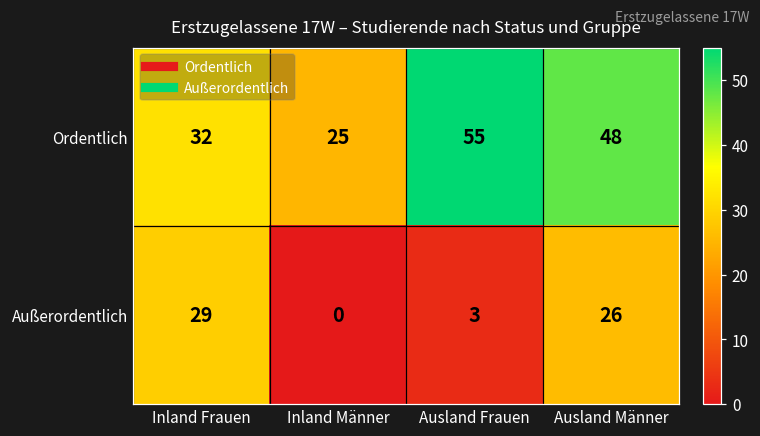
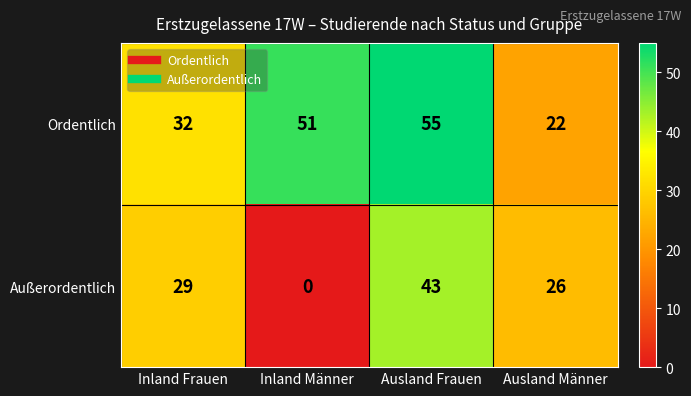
Ordentlich, Inland Männer: 25 -> 51
Ordentlich, Ausland Männer: 48 -> 22
Außerordentlich, Ausland Frauen: 3 -> 43
